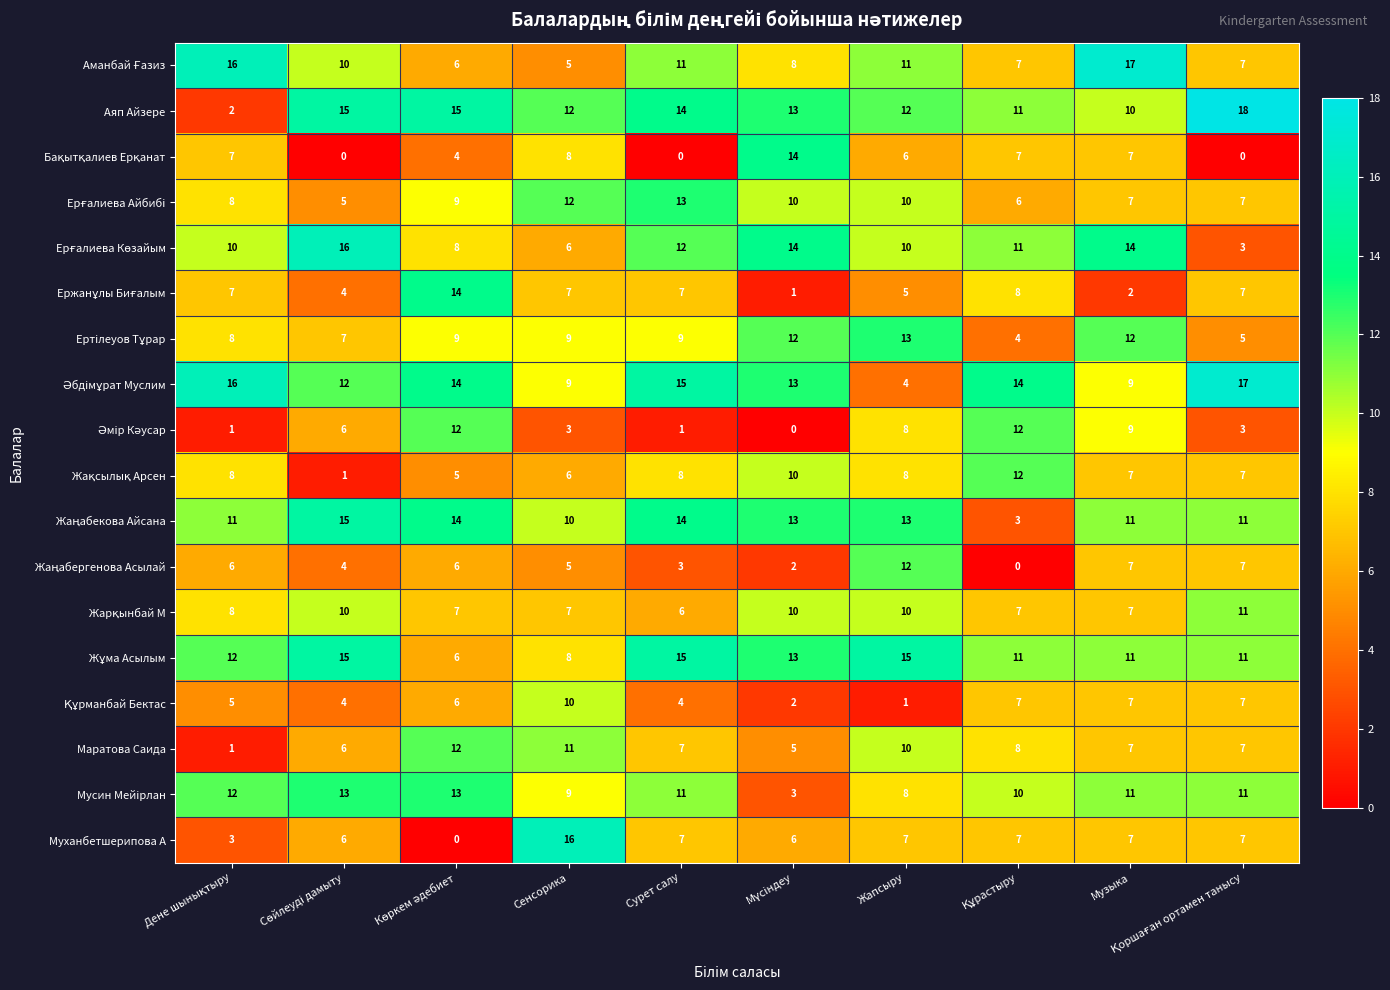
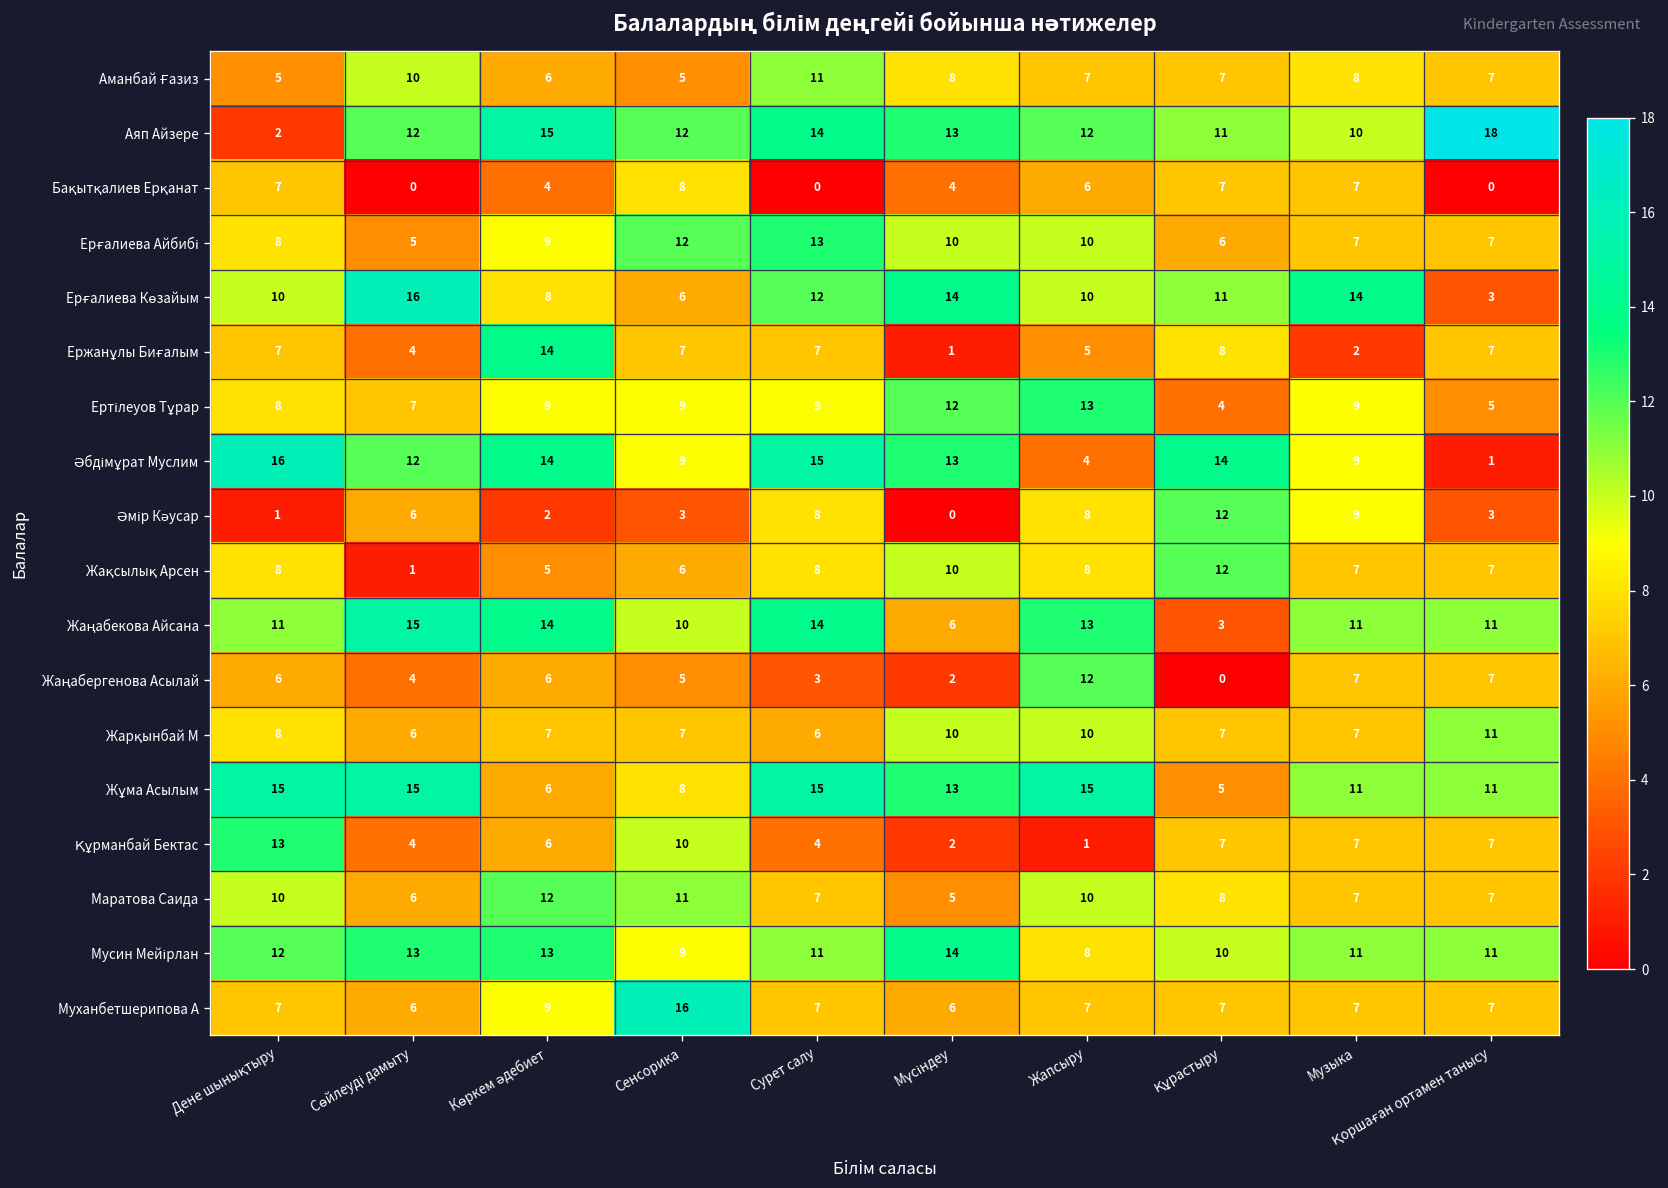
Аманбай Ғазиз, Дене шынықтыру: 16 -> 5
Аманбай Ғазиз, Жапсыру: 11 -> 7
Аманбай Ғазиз, Музыка: 17 -> 8
Аяп Айзере, Сөйлеуді дамыту: 15 -> 12
Бақытқалиев Ерқанат, Мүсіндеу: 14 -> 4
Ертілеуов Тұрар, Музыка: 12 -> 9
Әбдімұрат Муслим, Қоршаған ортамен танысу: 17 -> 1
Әмір Кәусар, Көркем әдебиет: 12 -> 2
Әмір Кәусар, Сурет салу: 1 -> 8
Жаңабекова Айсана, Мүсіндеу: 13 -> 6
Жарқынбай М, Сөйлеуді дамыту: 10 -> 6
Жұма Асылым, Дене шынықтыру: 12 -> 15
Жұма Асылым, Құрастыру: 11 -> 5
Құрманбай Бектас, Дене шынықтыру: 5 -> 13
Маратова Саида, Дене шынықтыру: 1 -> 10
Мусин Мейірлан, Мүсіндеу: 3 -> 14
Муханбетшерипова А, Дене шынықтыру: 3 -> 7
Муханбетшерипова А, Көркем әдебиет: 0 -> 9
